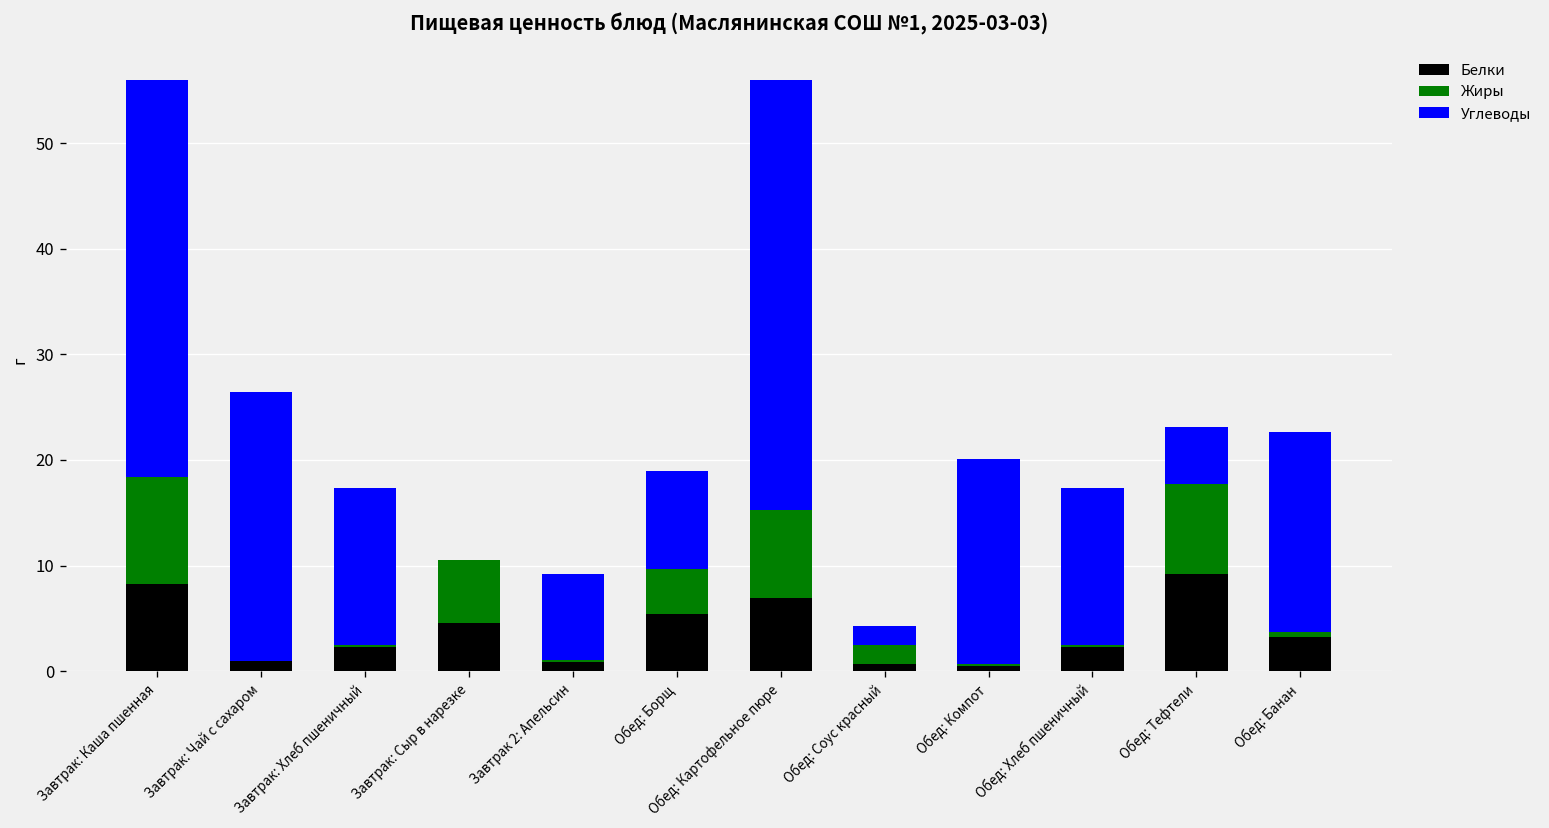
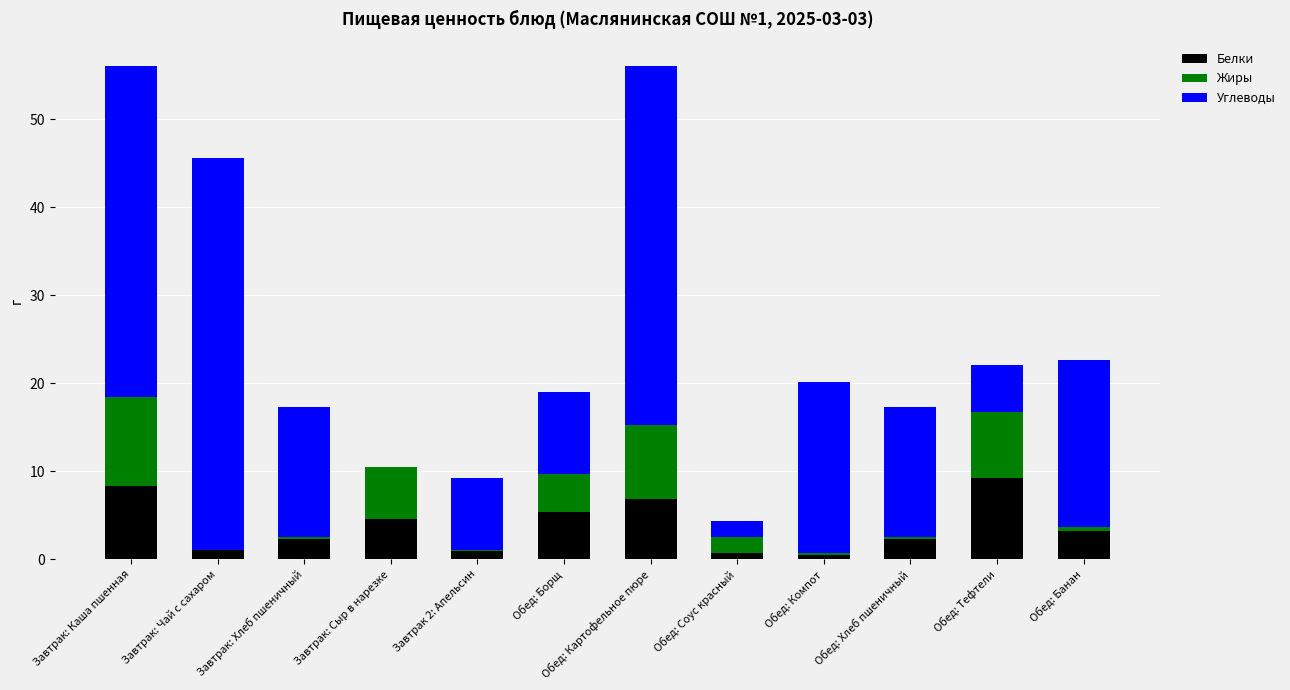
Углеводы, Завтрак: Чай с сахаром: 25 -> 45
Жиры, Обед: Тефтели: 9 -> 8
